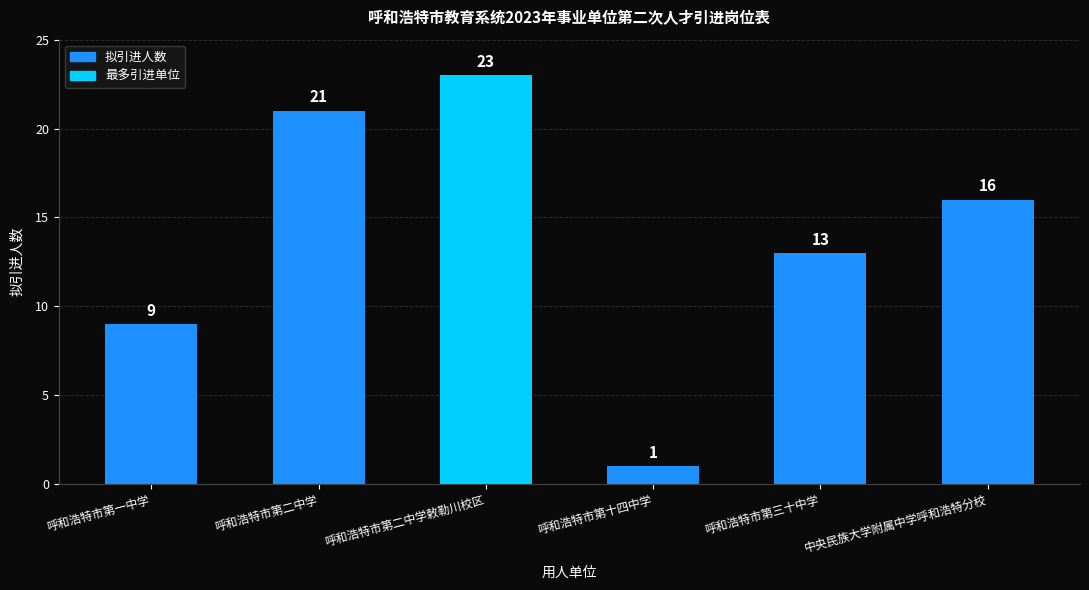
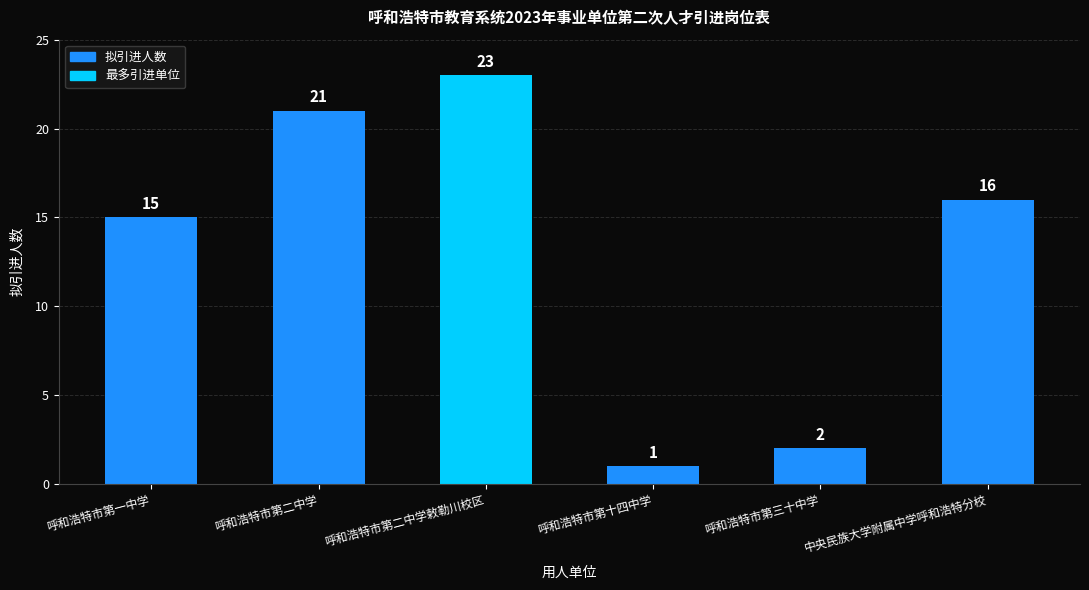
呼和浩特市第一中学: 9 -> 15
呼和浩特市第三十中学: 13 -> 2
